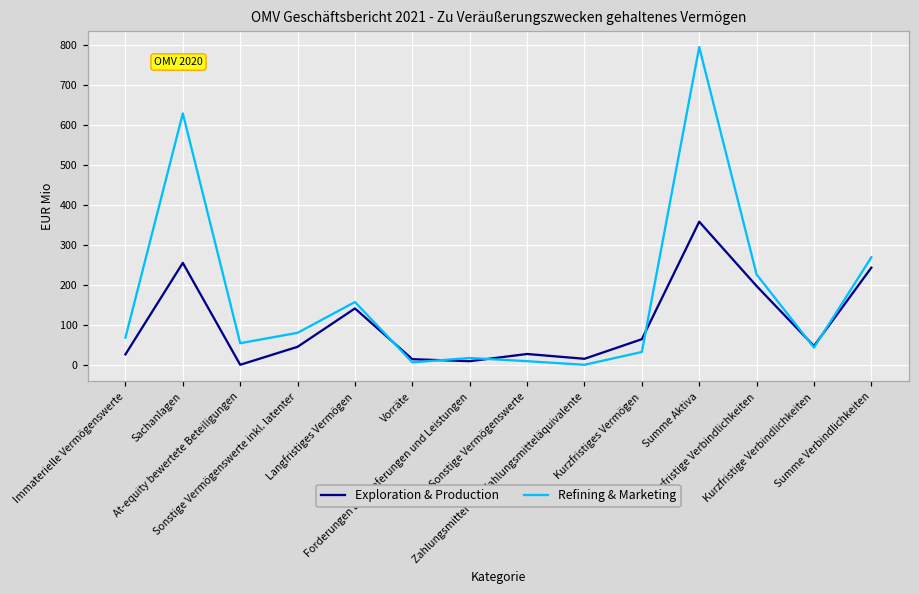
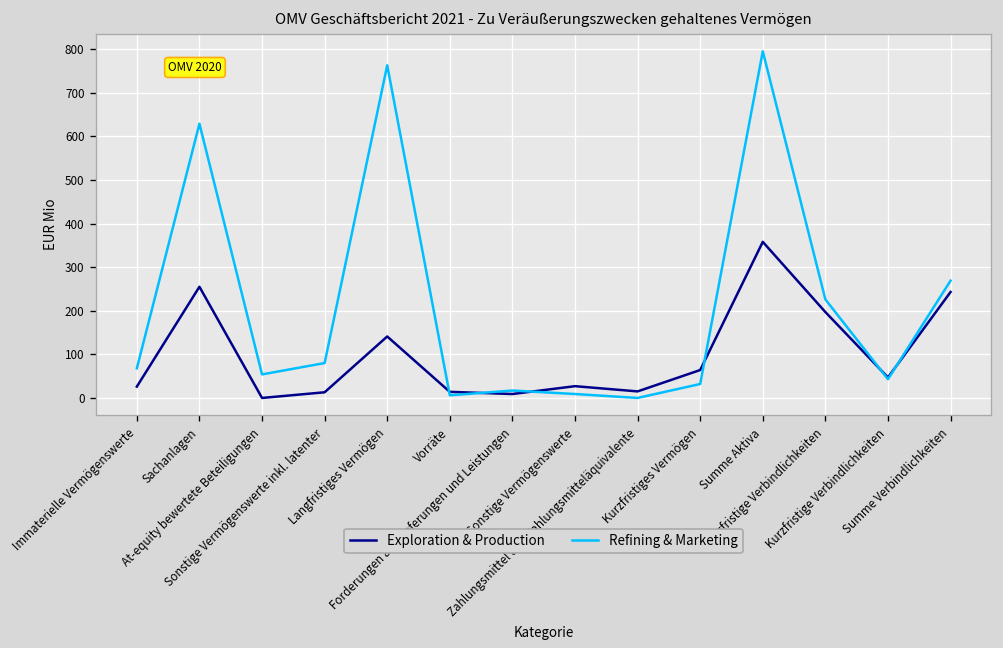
Exploration & Production, Sonstige Vermögenswerte inkl. latenter: 50 -> 10
Refining & Marketing, Langfristiges Vermögen: 160 -> 760
